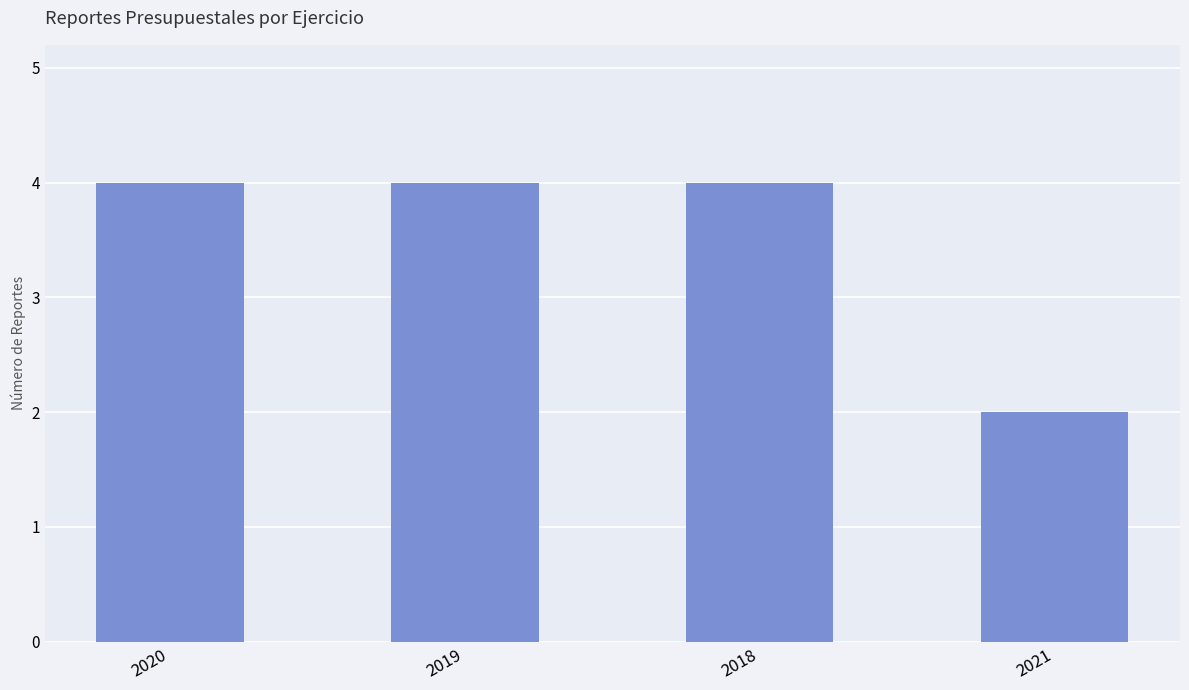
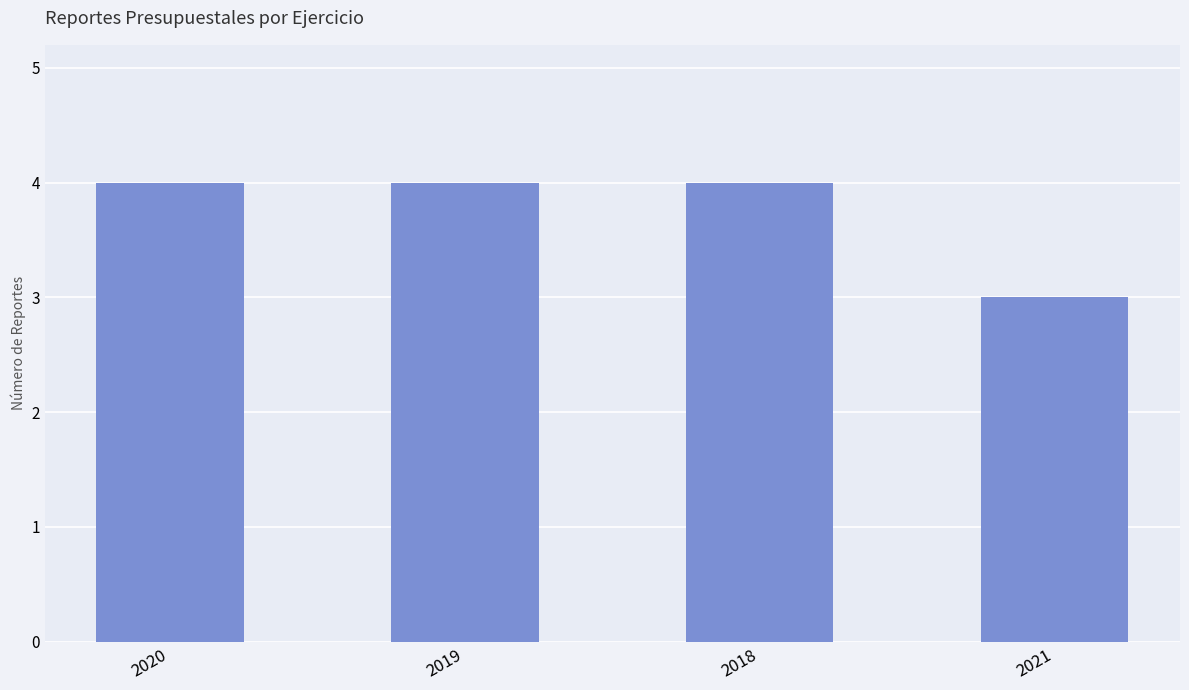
2021: 2 -> 3
